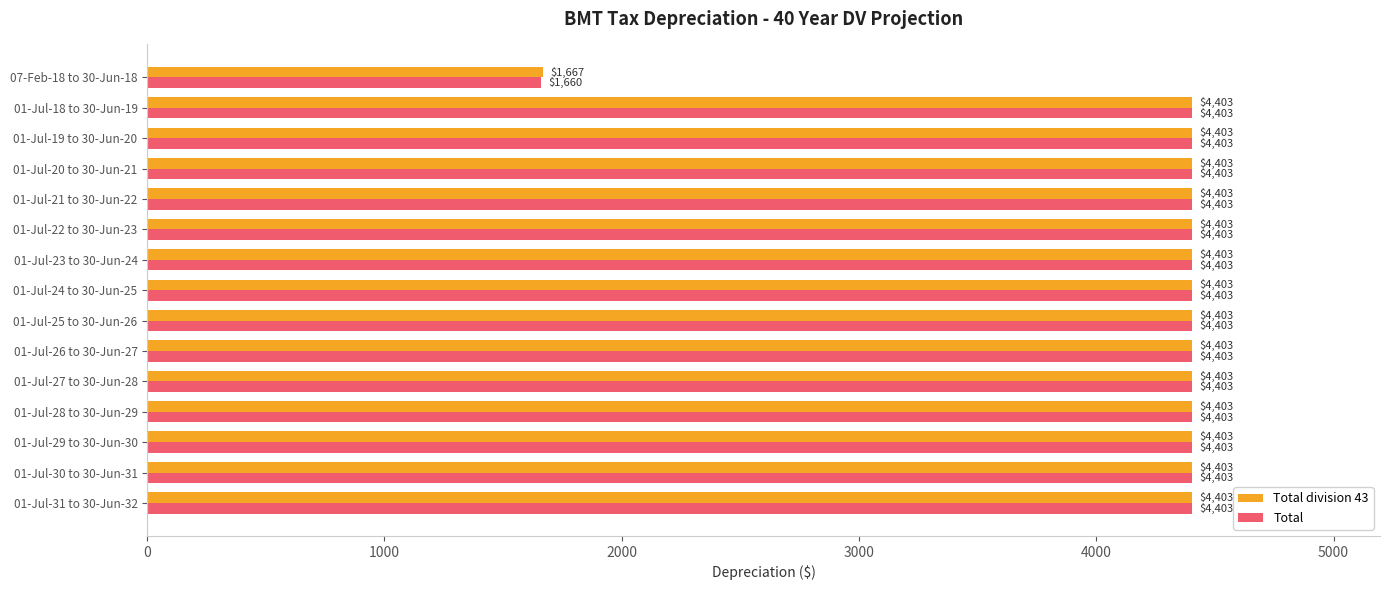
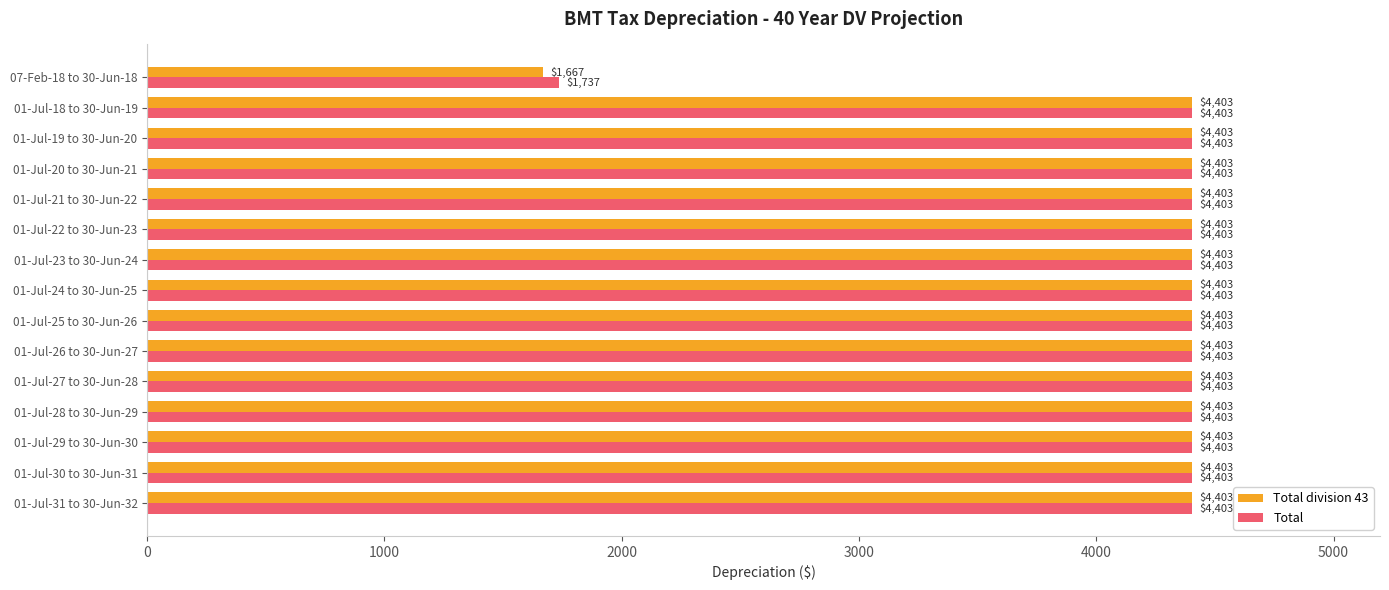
Total, 07-Feb-18 to 30-Jun-18: $1,660 -> $1,737
